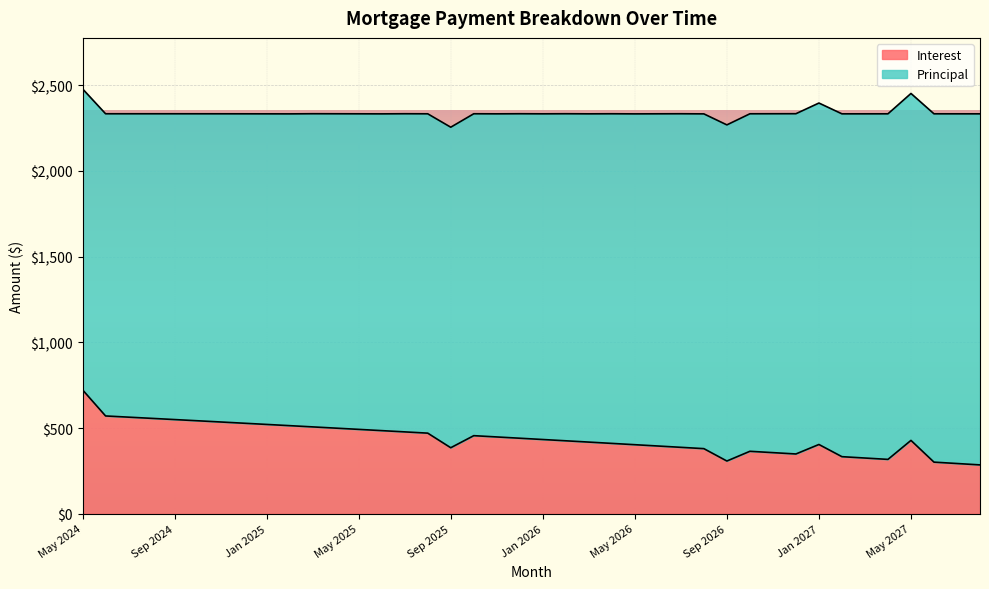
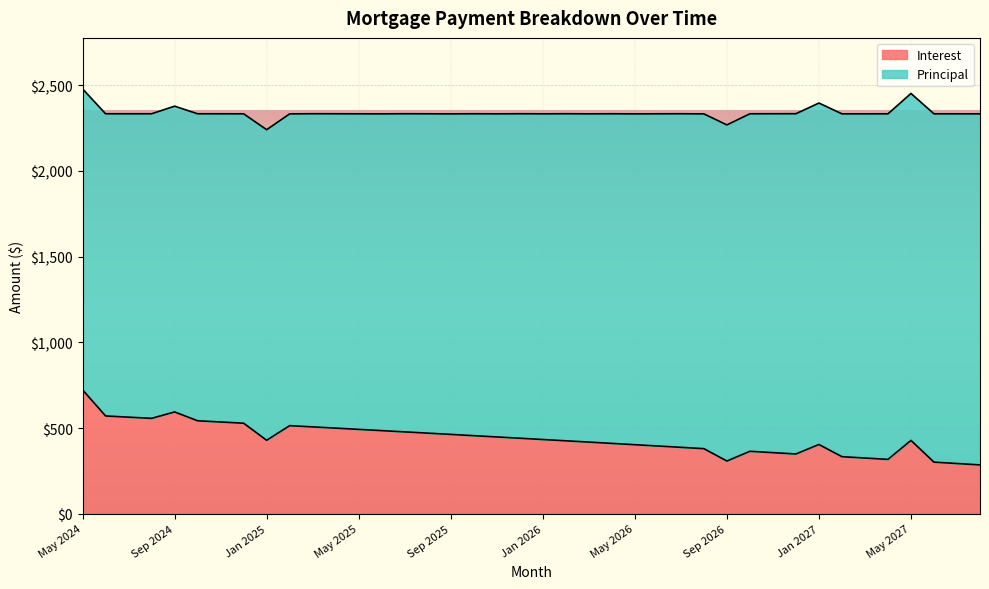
Interest, Sep 2024: $550 -> $590
Interest, Jan 2025: $520 -> $430
Interest, Sep 2025: $390 -> $460
